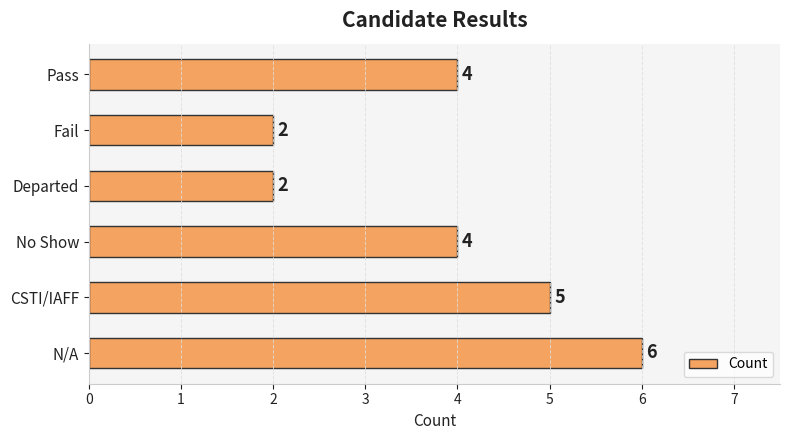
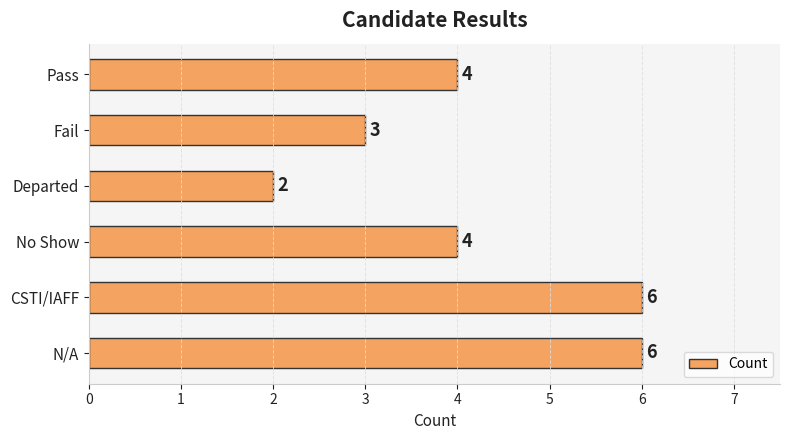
Fail: 2 -> 3
CSTI/IAFF: 5 -> 6
